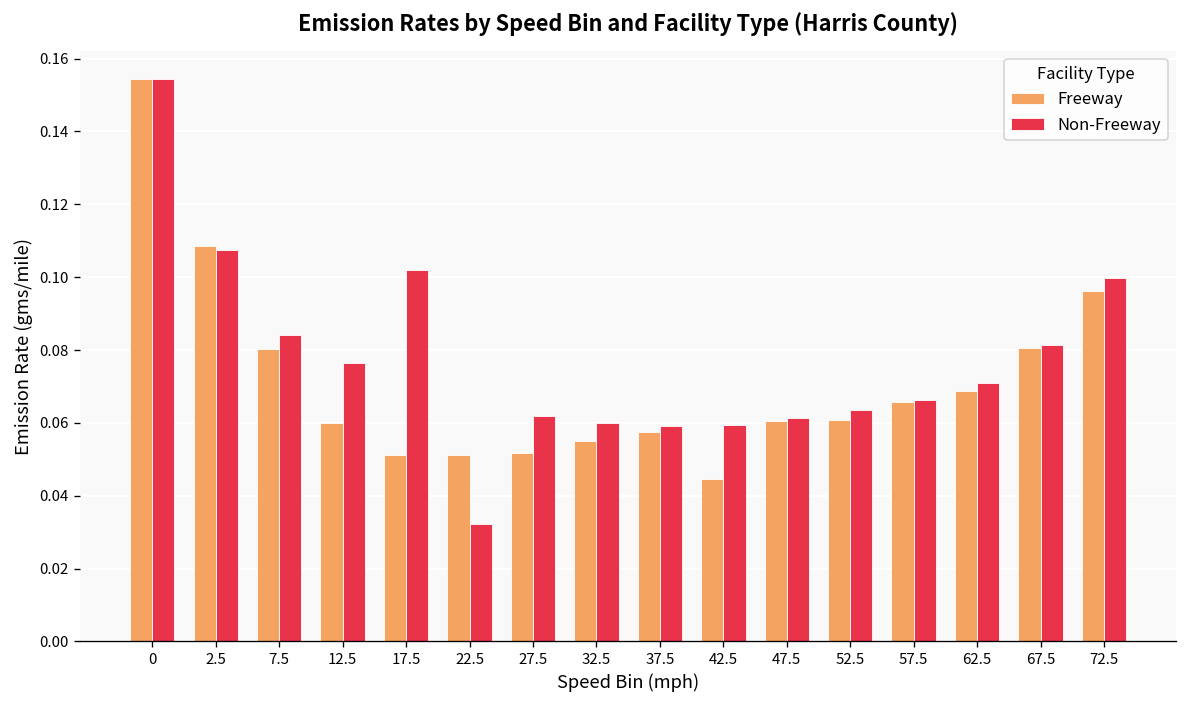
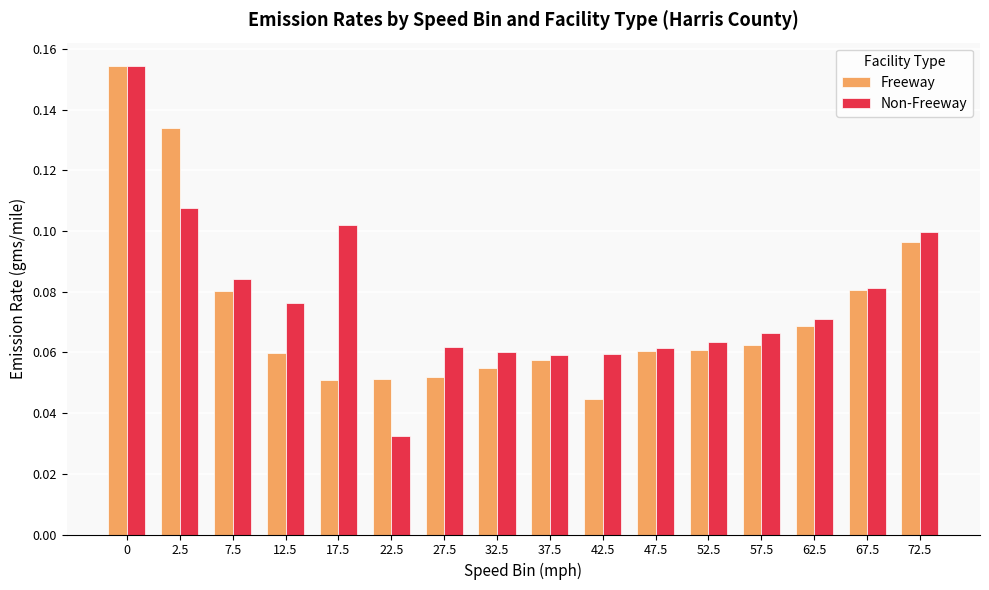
Freeway, 2.5: 0.109 -> 0.134
Freeway, 57.5: 0.066 -> 0.063
